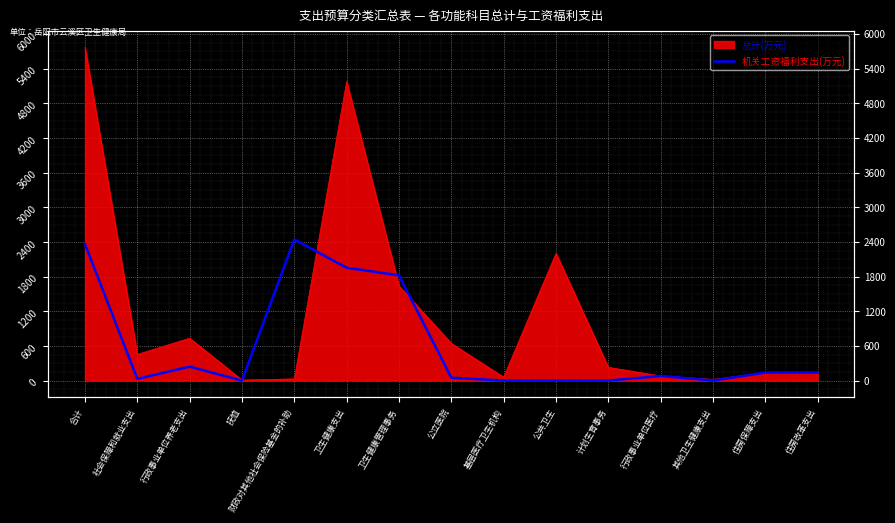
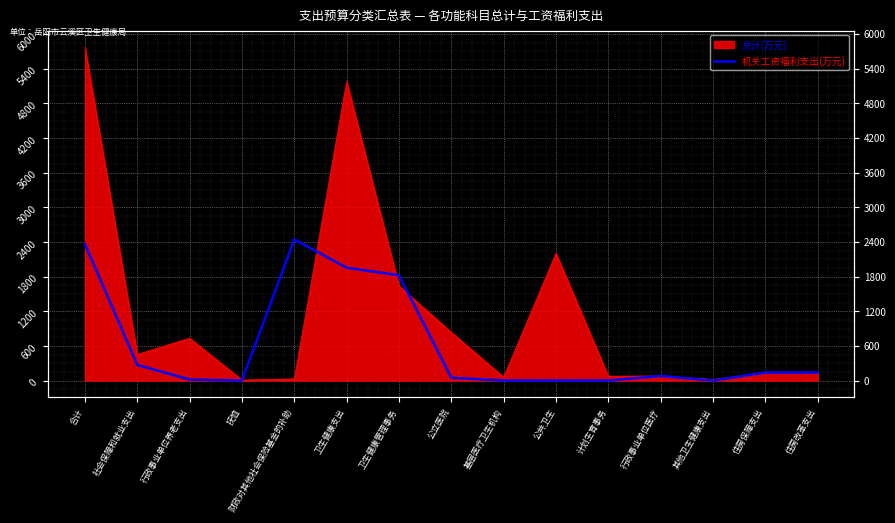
机关工资福利支出(万元), 社会保障和就业支出: 0 -> 300
机关工资福利支出(万元), 行政事业单位养老支出: 200 -> 0
总计(万元), 公立医院: 600 -> 800
总计(万元), 计划生育事务: 200 -> 100
